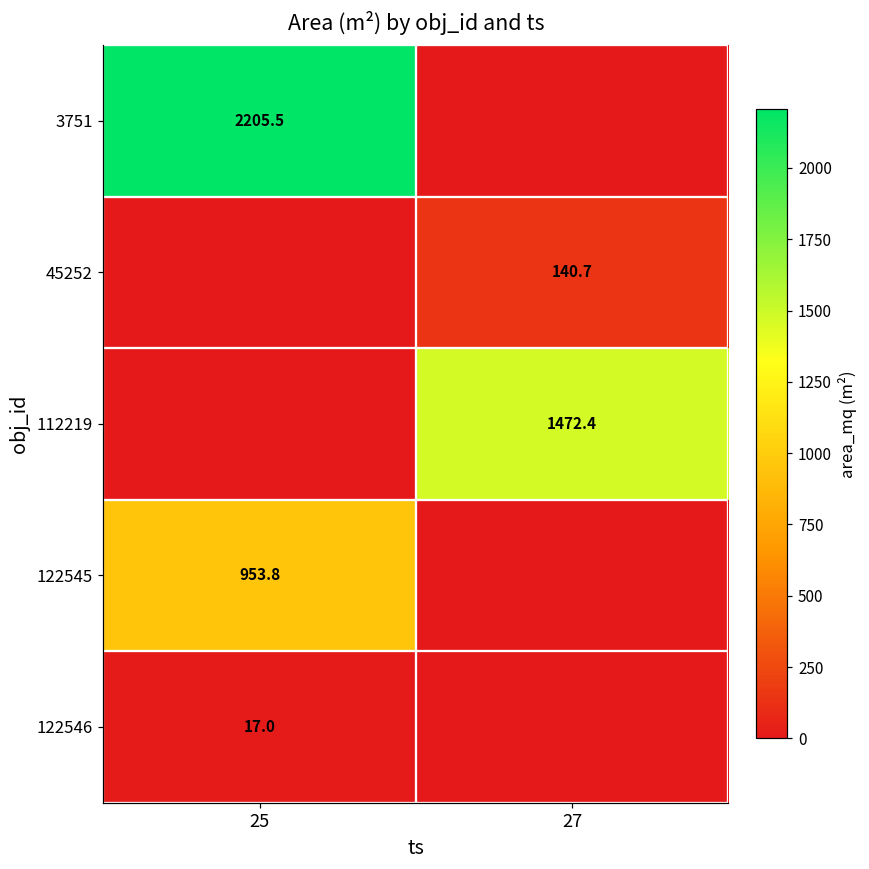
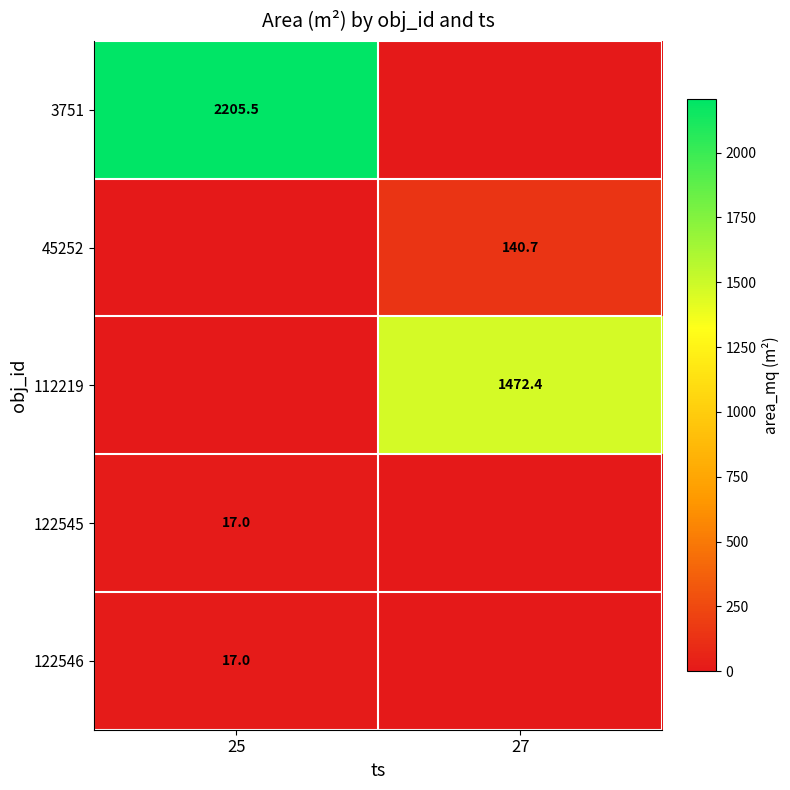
122545, 25: 953.8 -> 17.0
